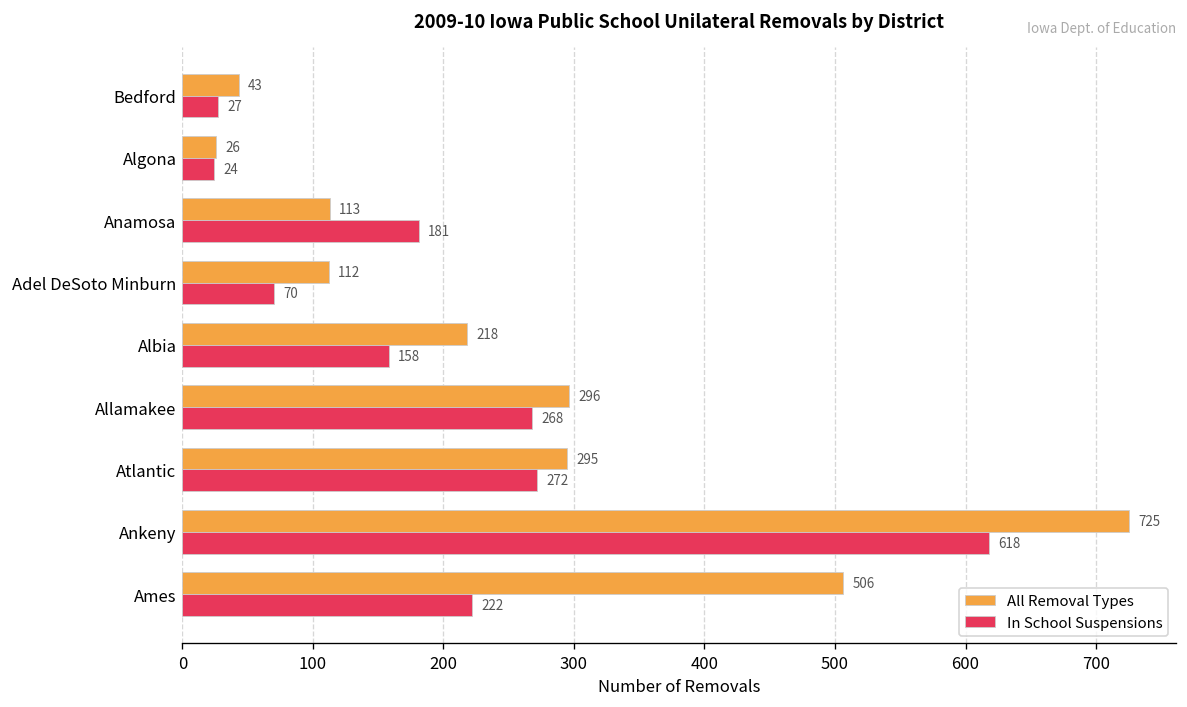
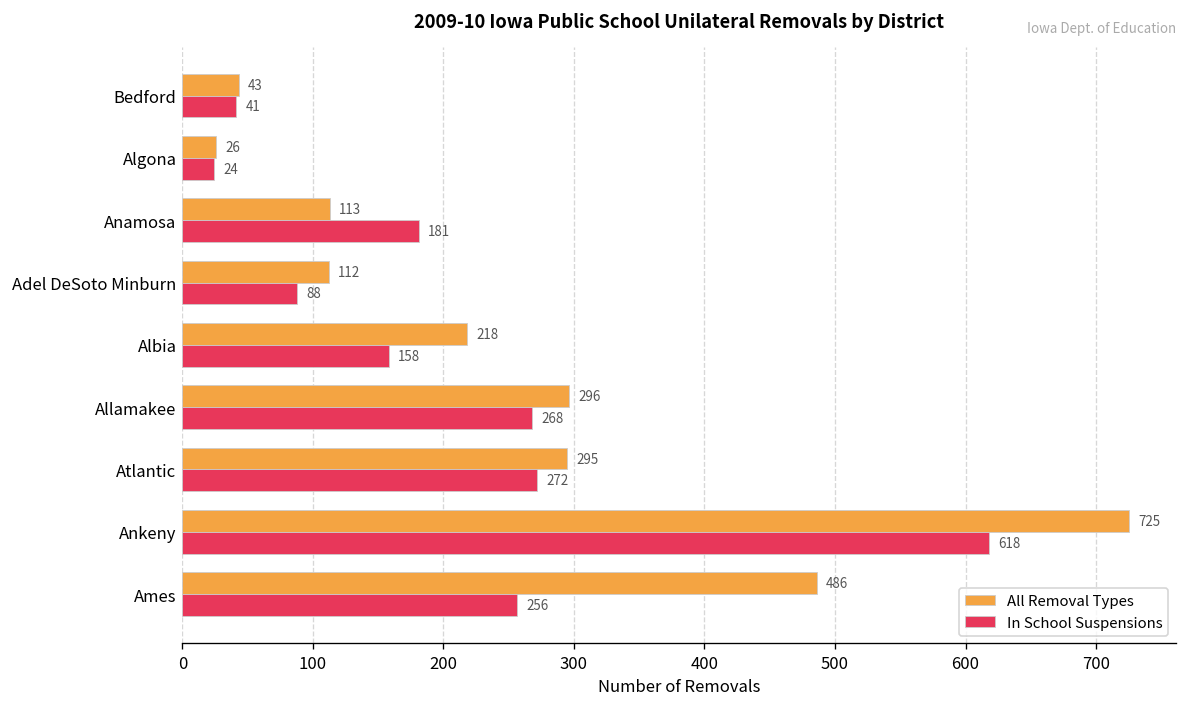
In School Suspensions, Bedford: 27 -> 41
In School Suspensions, Adel DeSoto Minburn: 70 -> 88
All Removal Types, Ames: 506 -> 486
In School Suspensions, Ames: 222 -> 256
